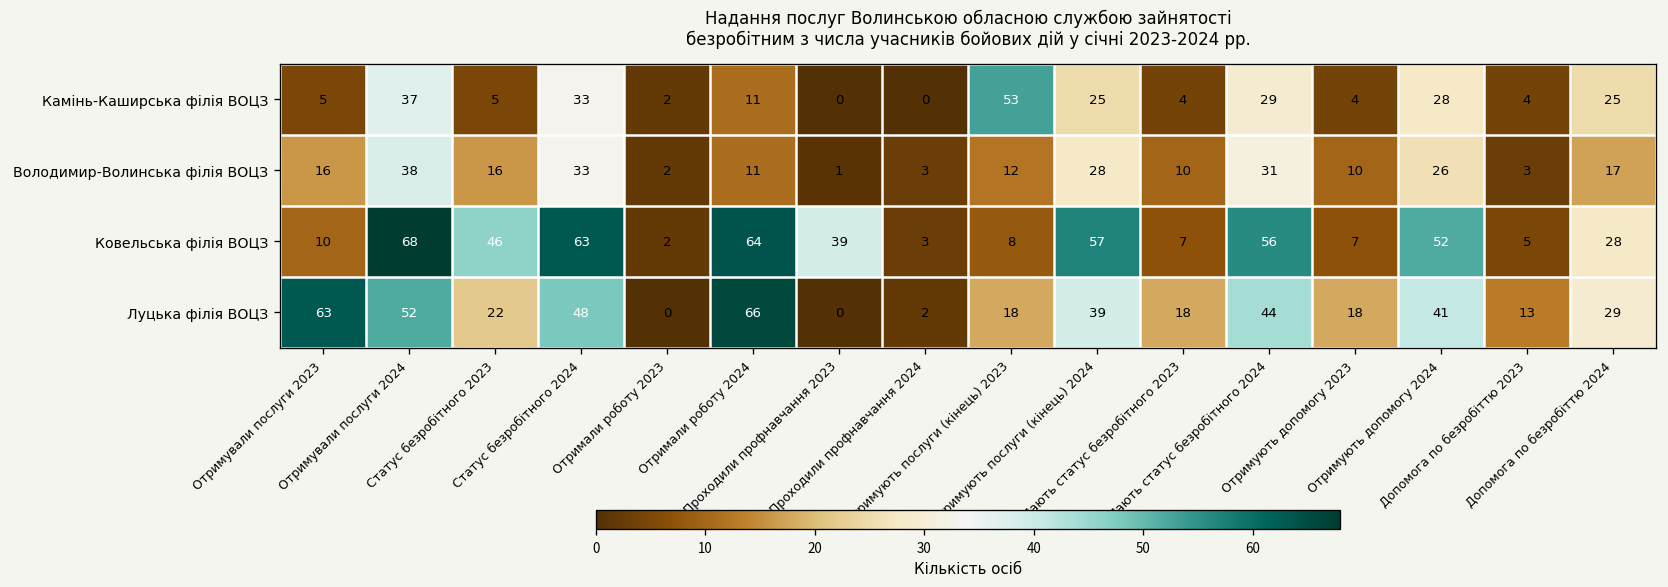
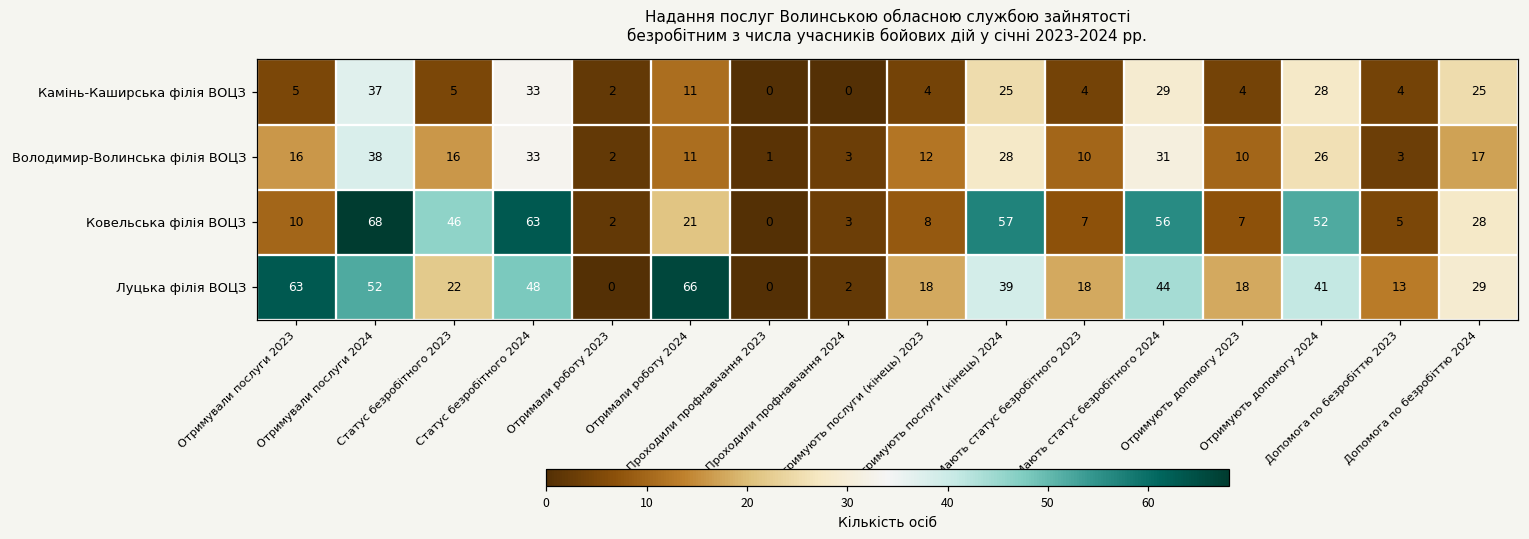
Камінь-Каширська філія ВОЦЗ, Отримують послуги (кінець) 2023: 53 -> 4
Ковельська філія ВОЦЗ, Отримали роботу 2024: 64 -> 21
Ковельська філія ВОЦЗ, Проходили профнавчання 2023: 39 -> 0
